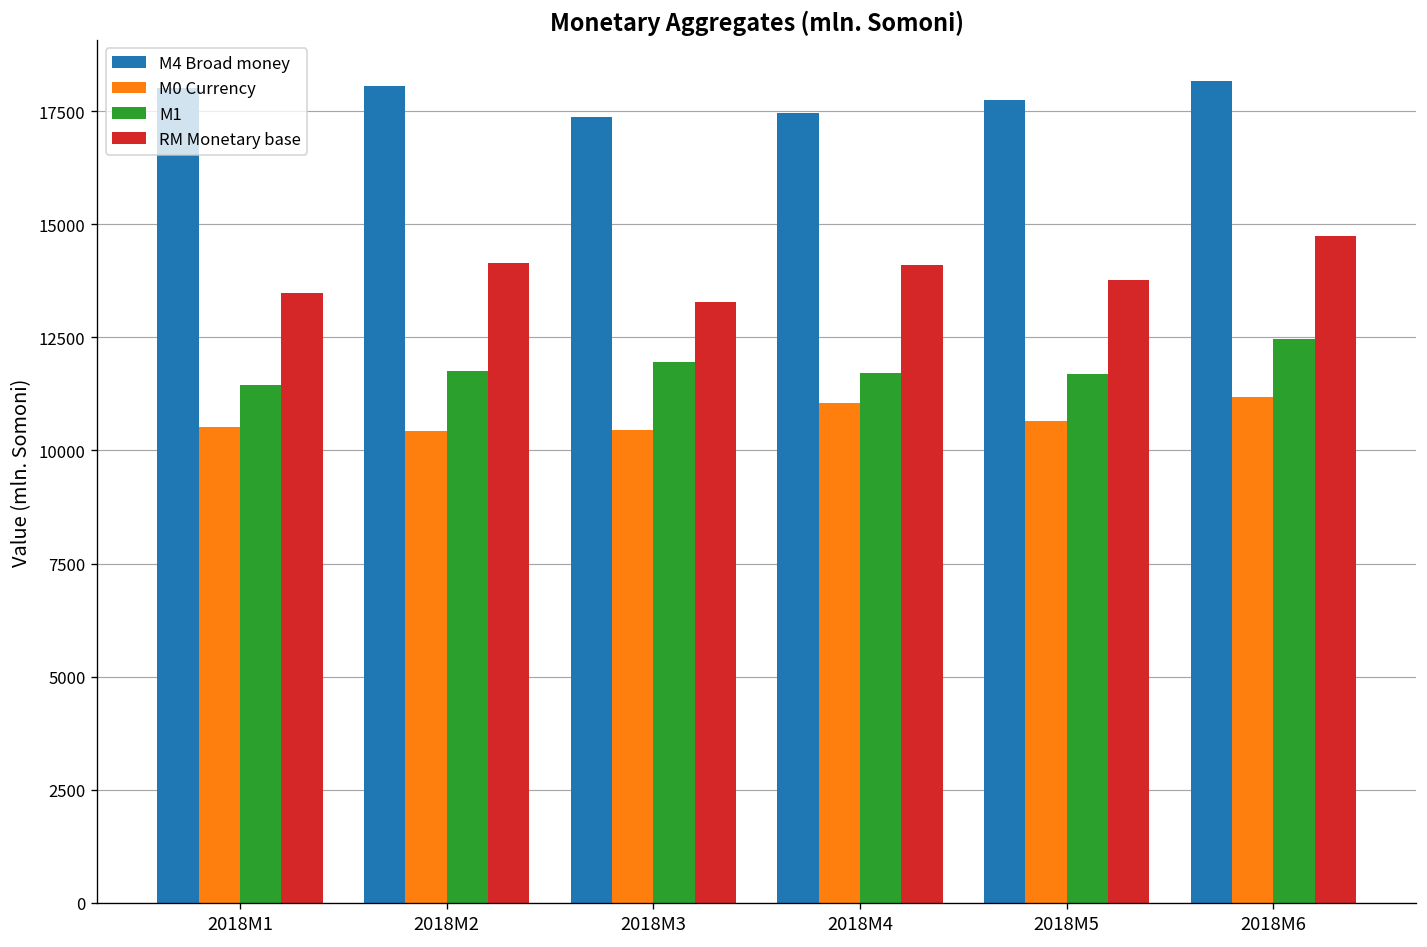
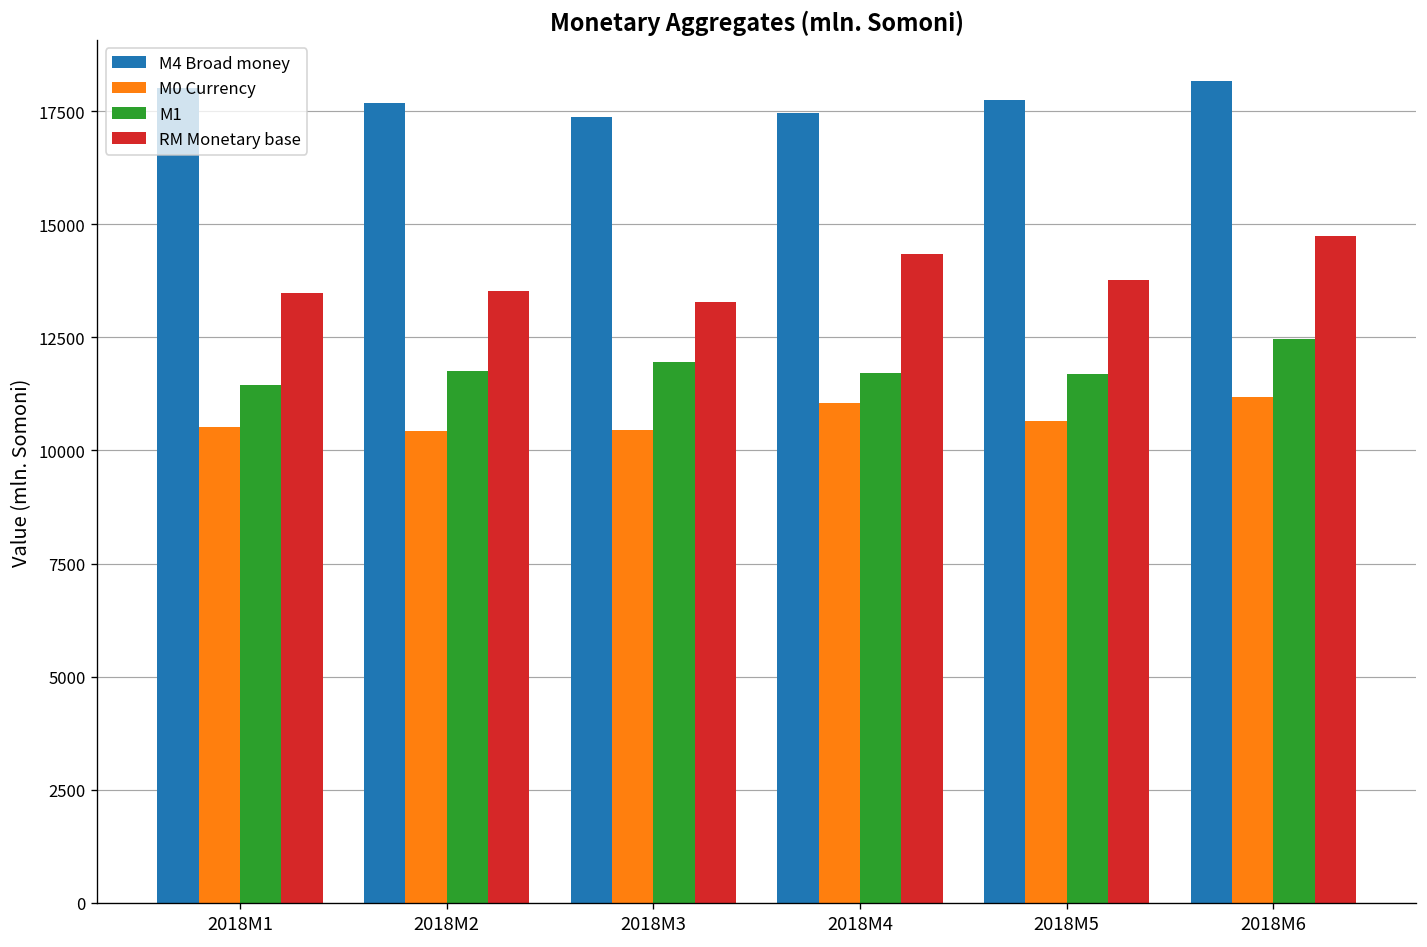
M4 Broad money, 2018M2: 18000 -> 17700
RM Monetary base, 2018M2: 14100 -> 13500
RM Monetary base, 2018M4: 14100 -> 14300
